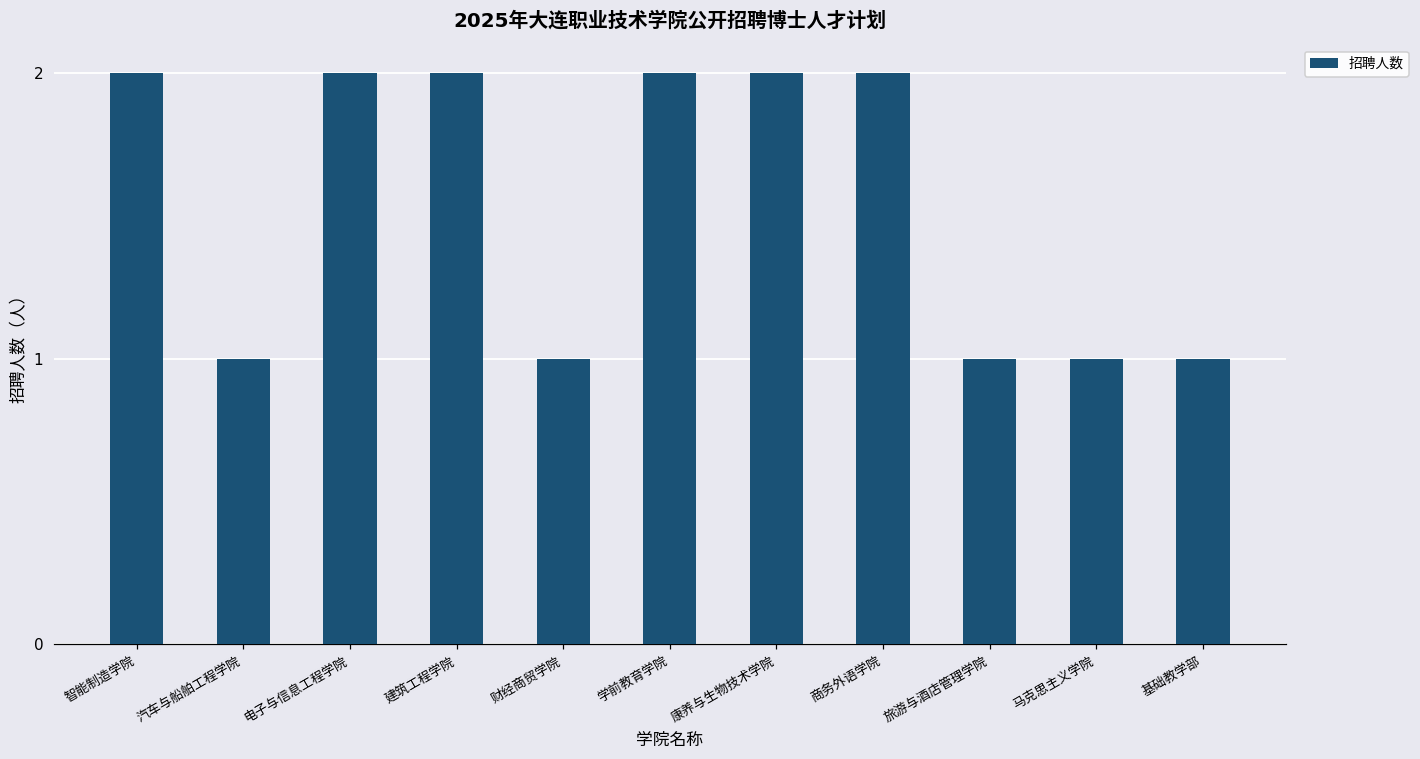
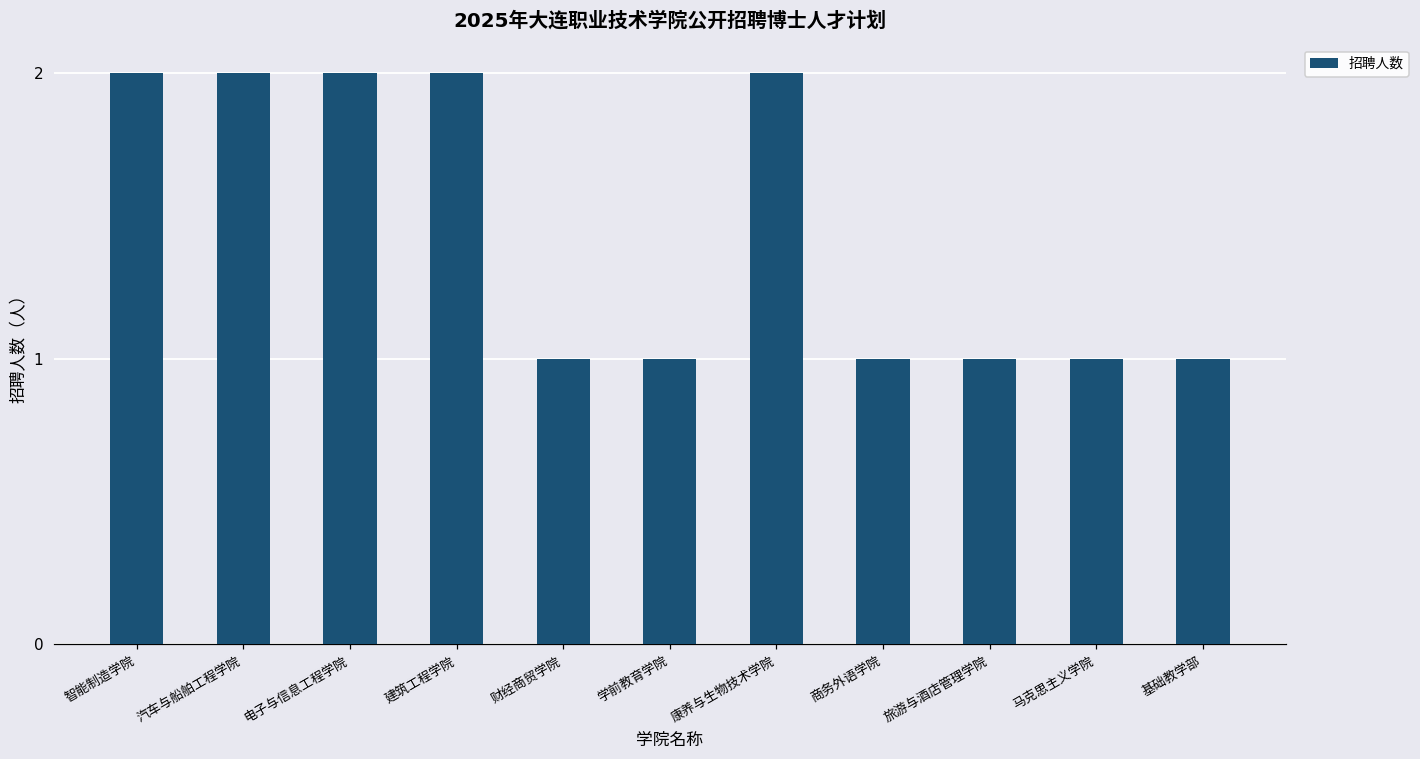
汽车与船舶工程学院: 1 -> 2
学前教育学院: 2 -> 1
商务外语学院: 2 -> 1
